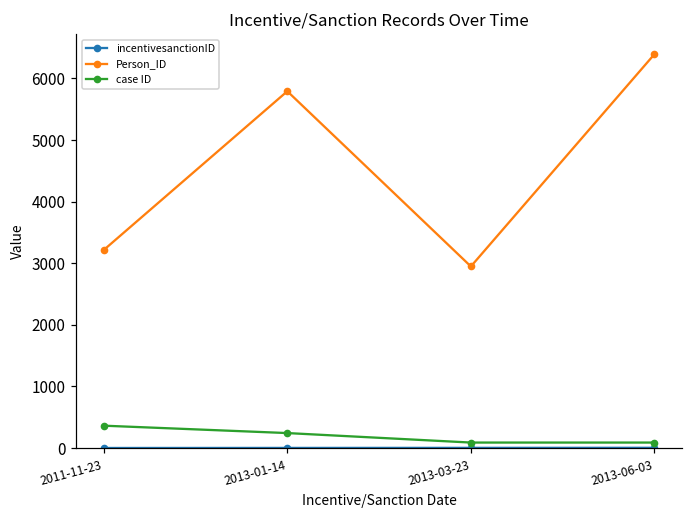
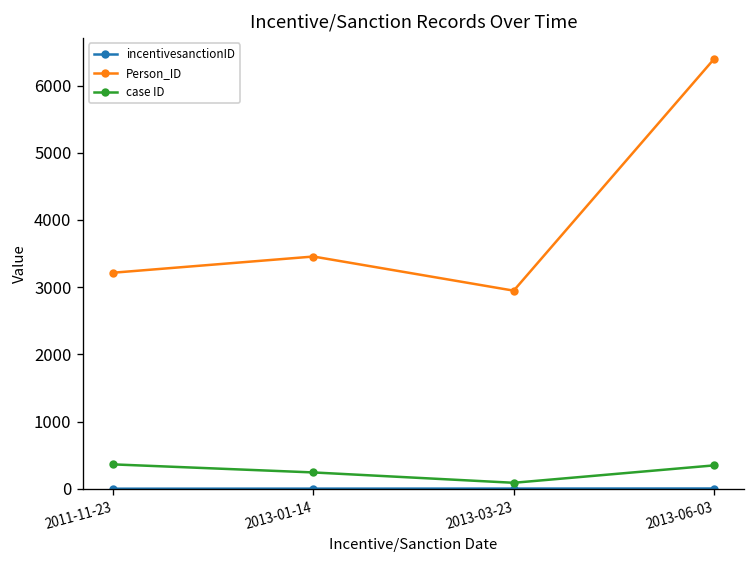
Person_ID, 2013-01-14: 5800 -> 3500
case ID, 2013-06-03: 100 -> 300
